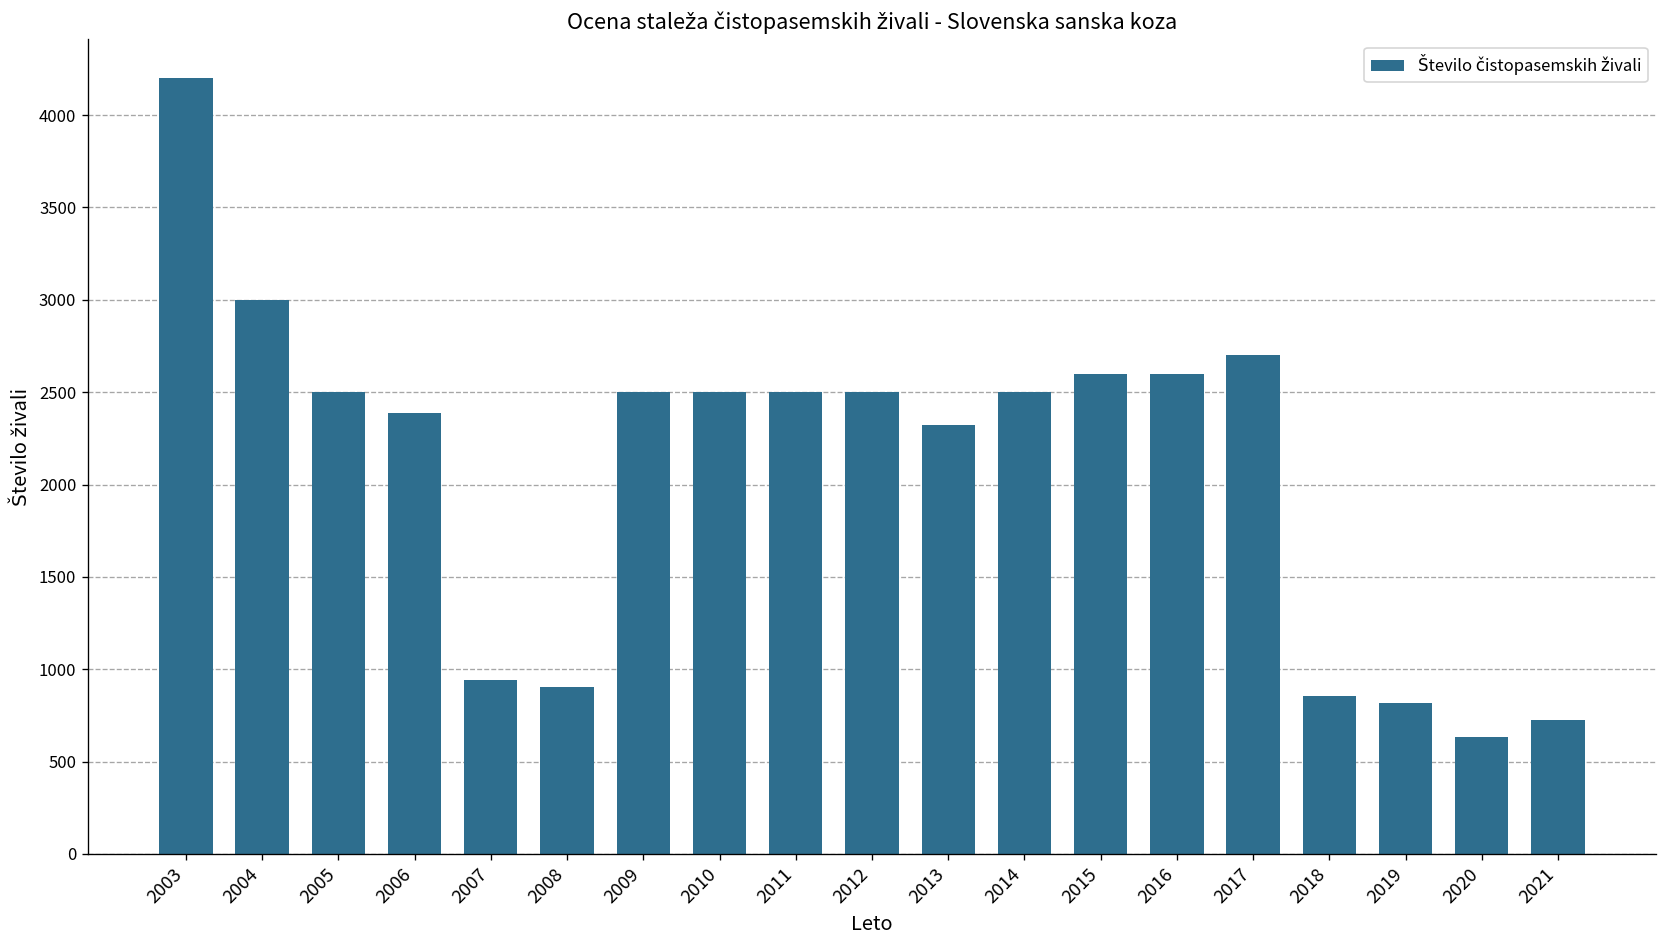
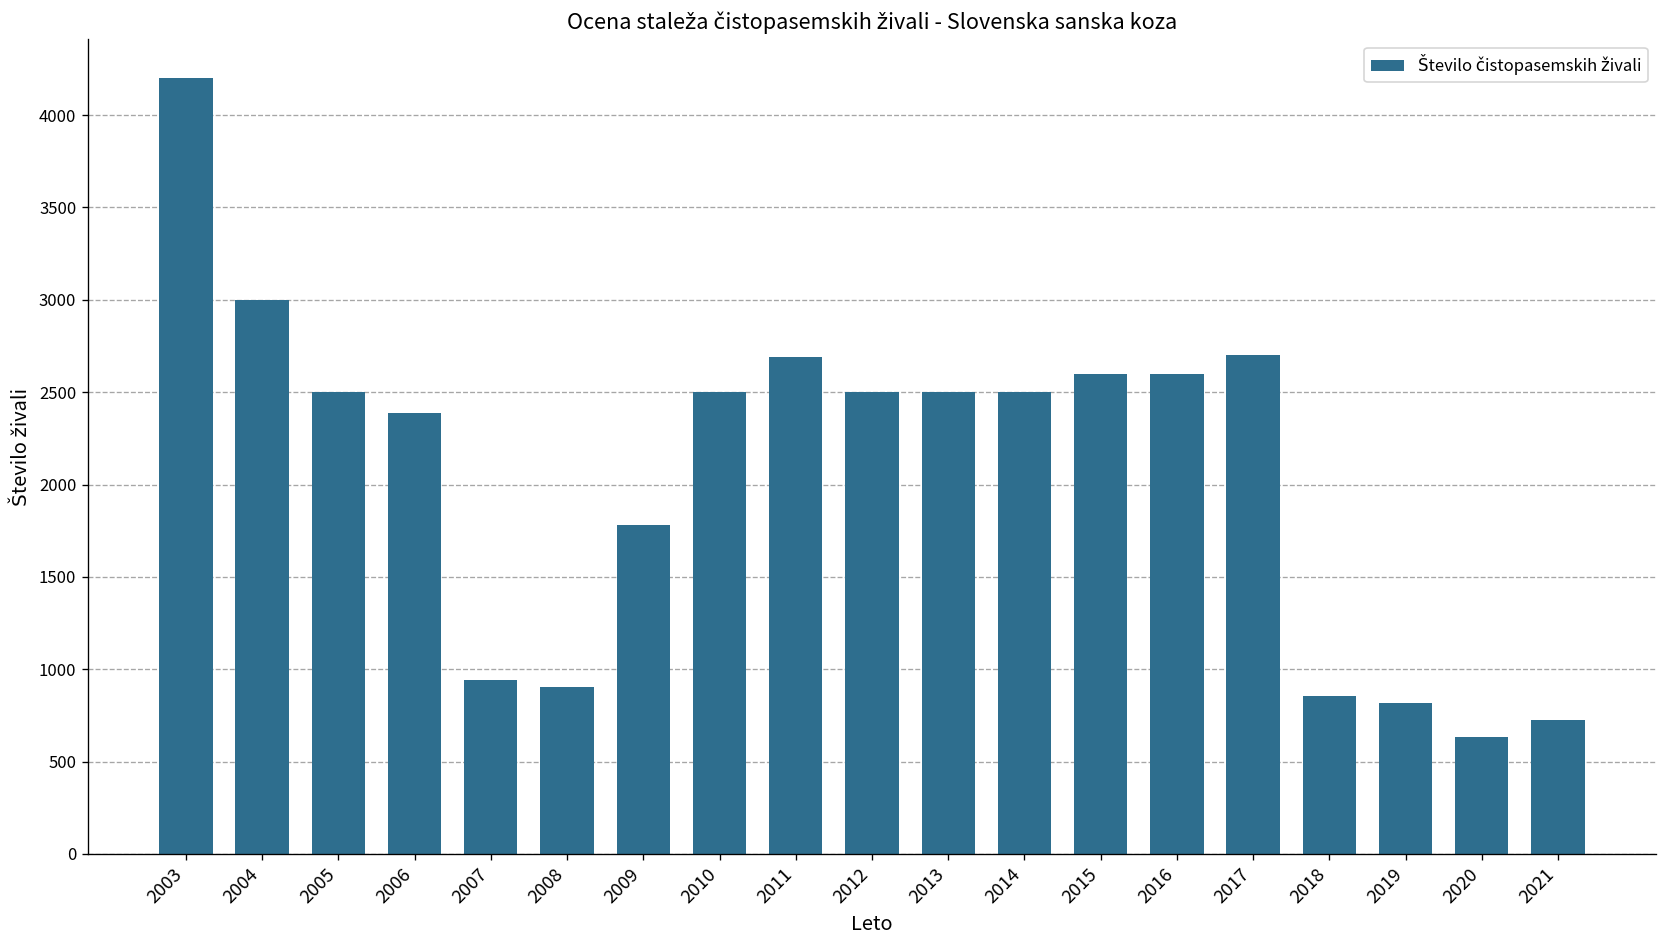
2009: 2500 -> 1780
2011: 2500 -> 2690
2013: 2320 -> 2500
